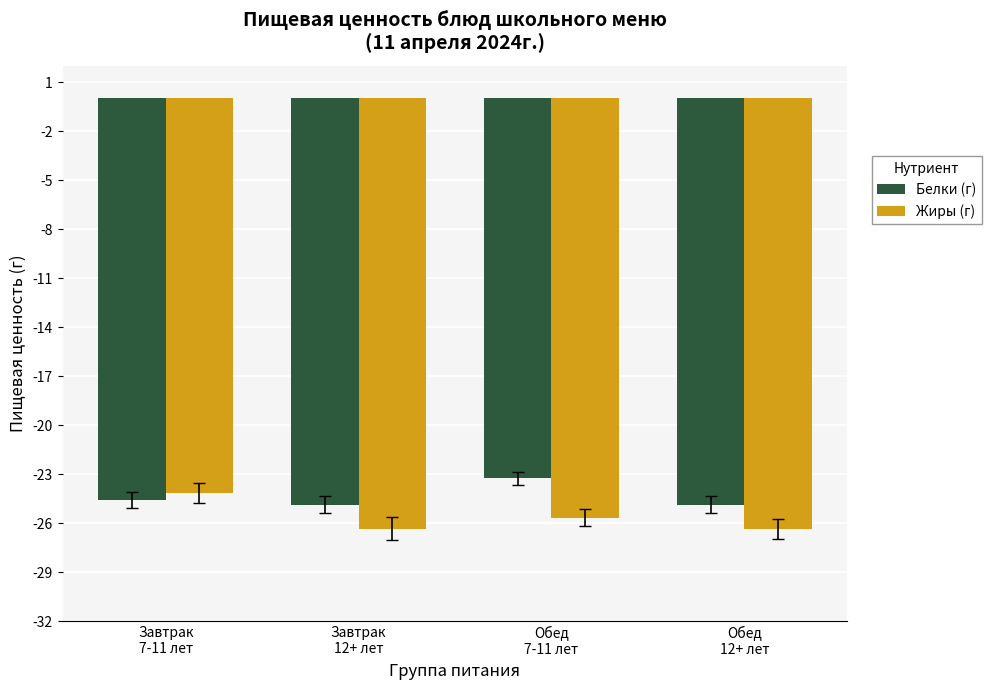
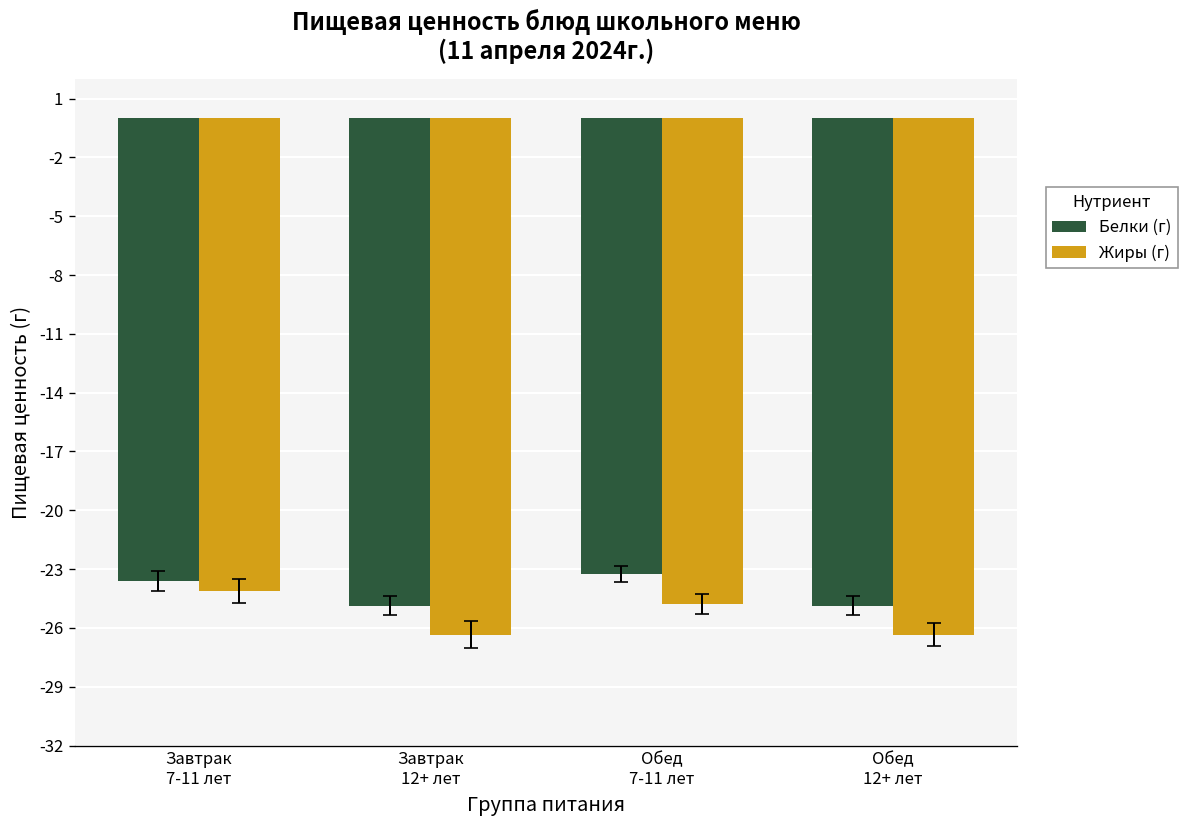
Белки (г), Завтрак 7-11 лет: -24.6 -> -23.6
Жиры (г), Обед 7-11 лет: -25.7 -> -24.8
